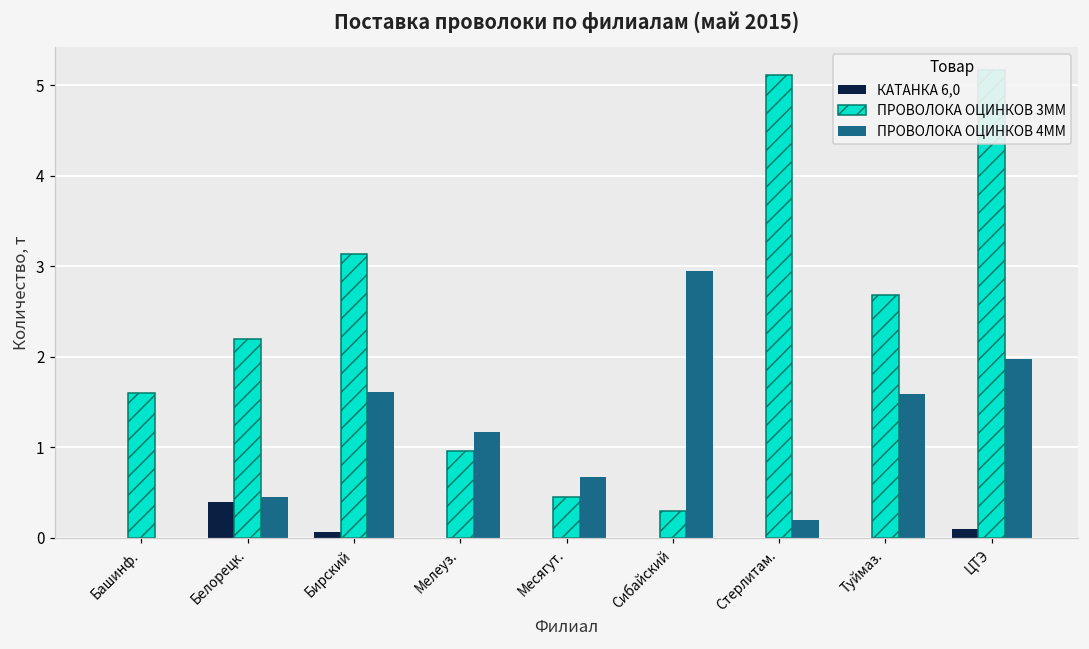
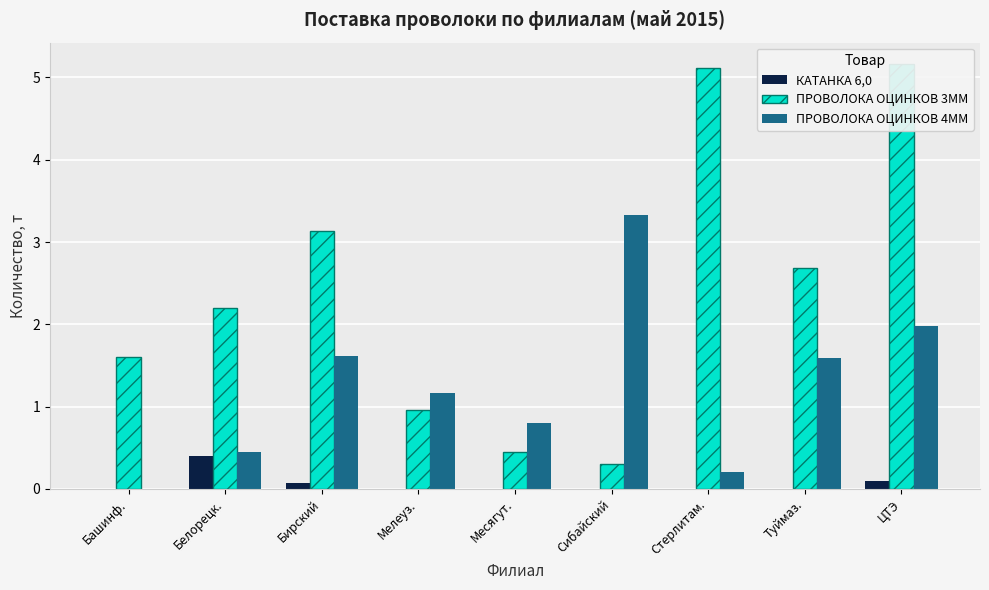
ПРОВОЛОКА ОЦИНКОВ 4ММ, Месягут.: 0.7 -> 0.8
ПРОВОЛОКА ОЦИНКОВ 4ММ, Сибайский: 3.0 -> 3.3
